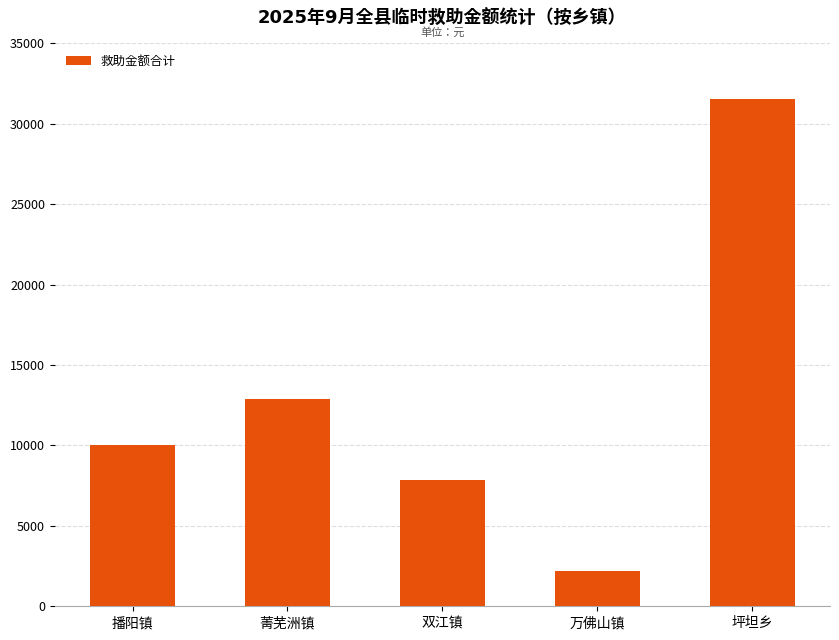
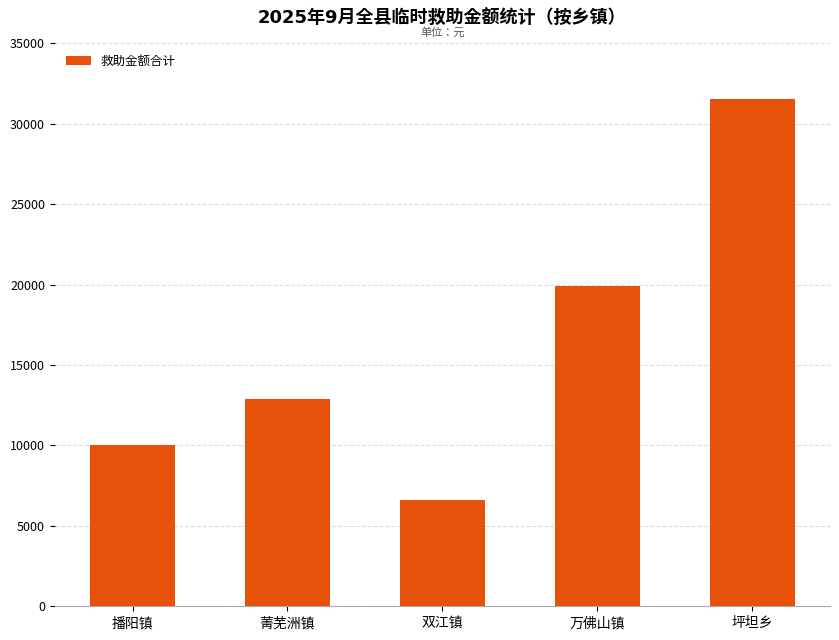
双江镇: 7900 -> 6600
万佛山镇: 2200 -> 19900
